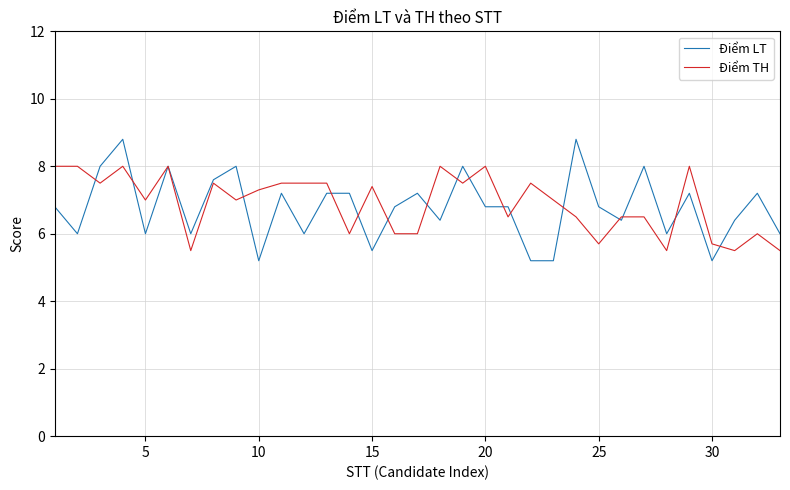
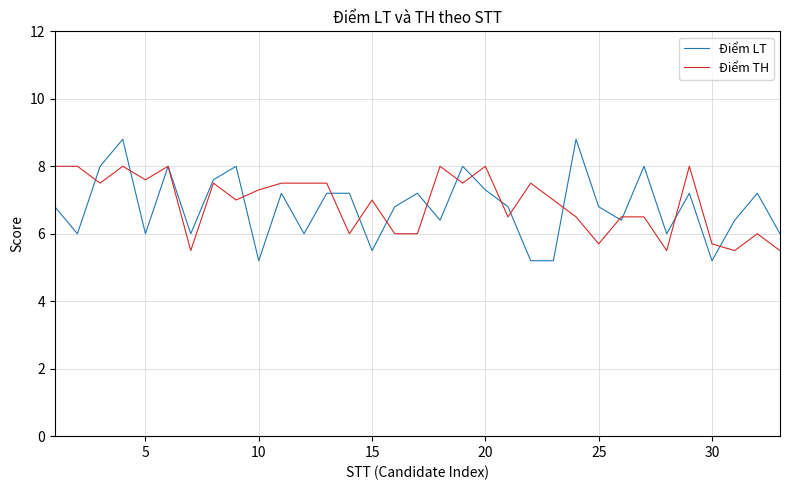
Điểm TH, 5: 7.0 -> 7.6
Điểm TH, 15: 7.4 -> 7.0
Điểm LT, 20: 6.8 -> 7.3
